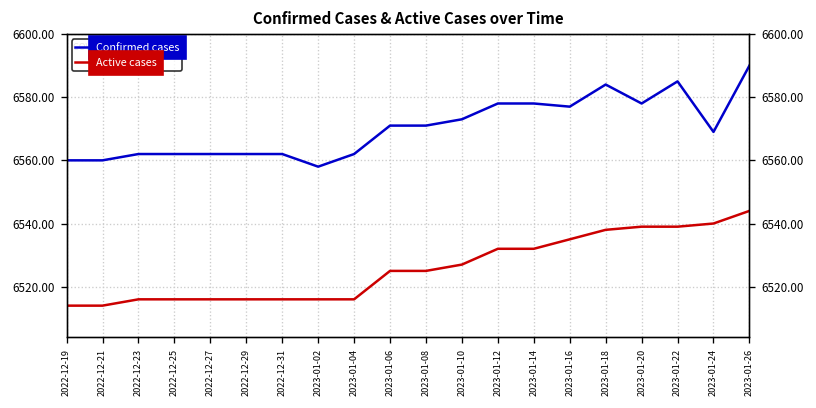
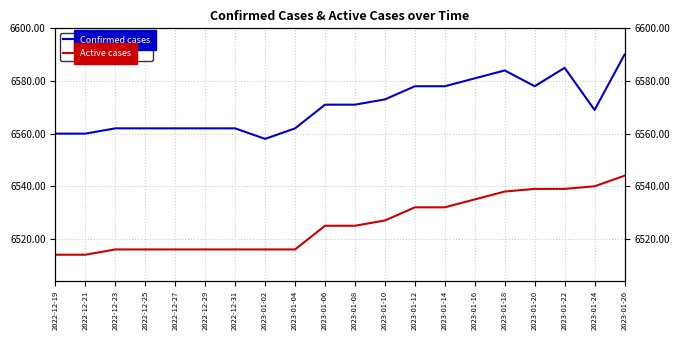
Confirmed cases, 2023-01-16: 6577 -> 6581
